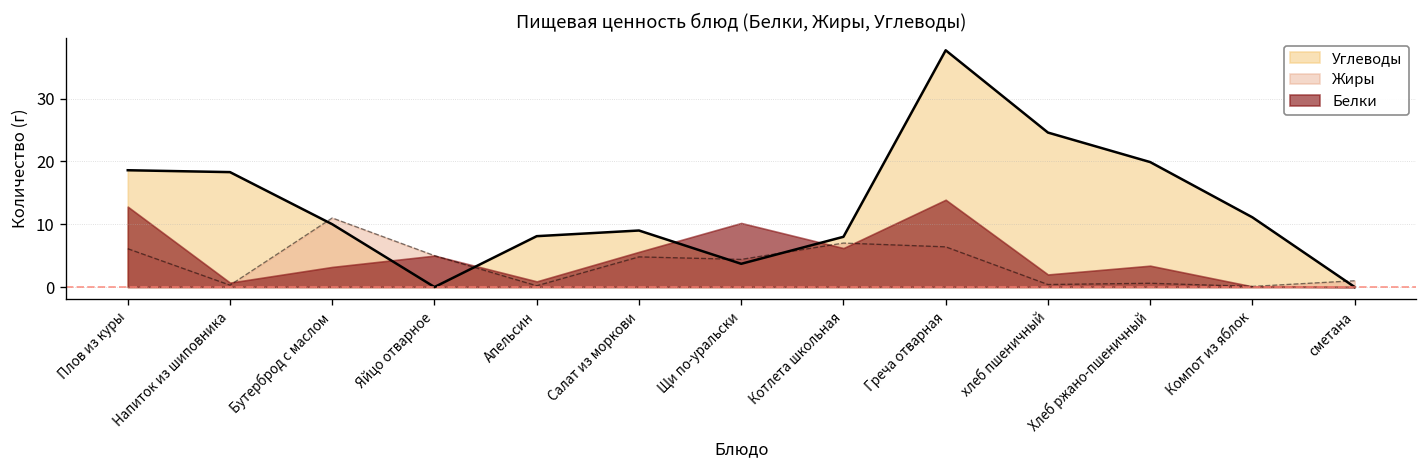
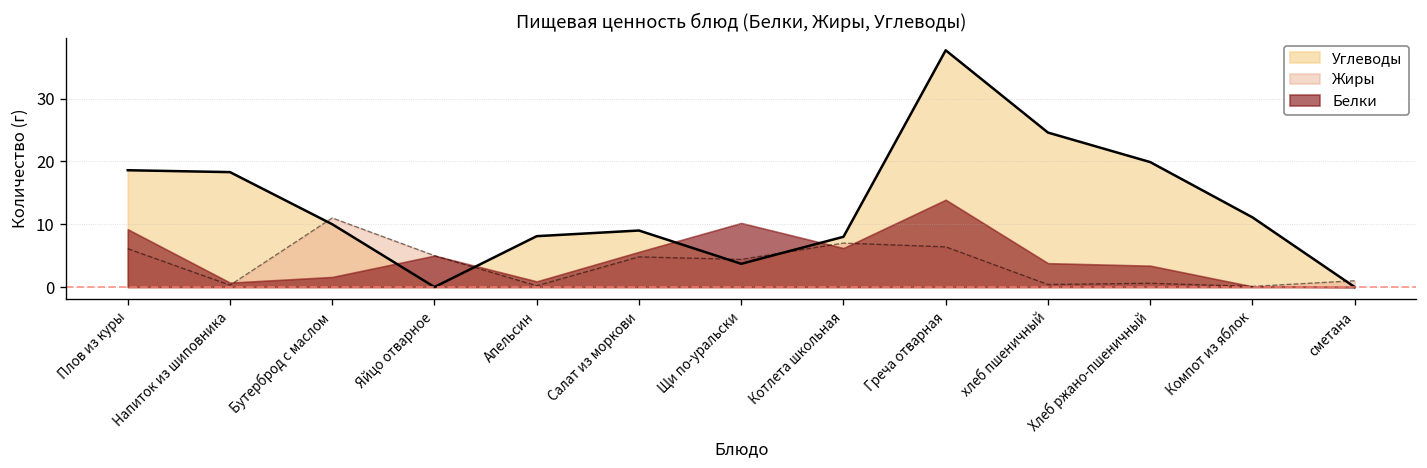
Белки, Плов из куры: 13 -> 9
Белки, Бутерброд с маслом: 3 -> 2
Белки, хлеб пшеничный: 2 -> 4
